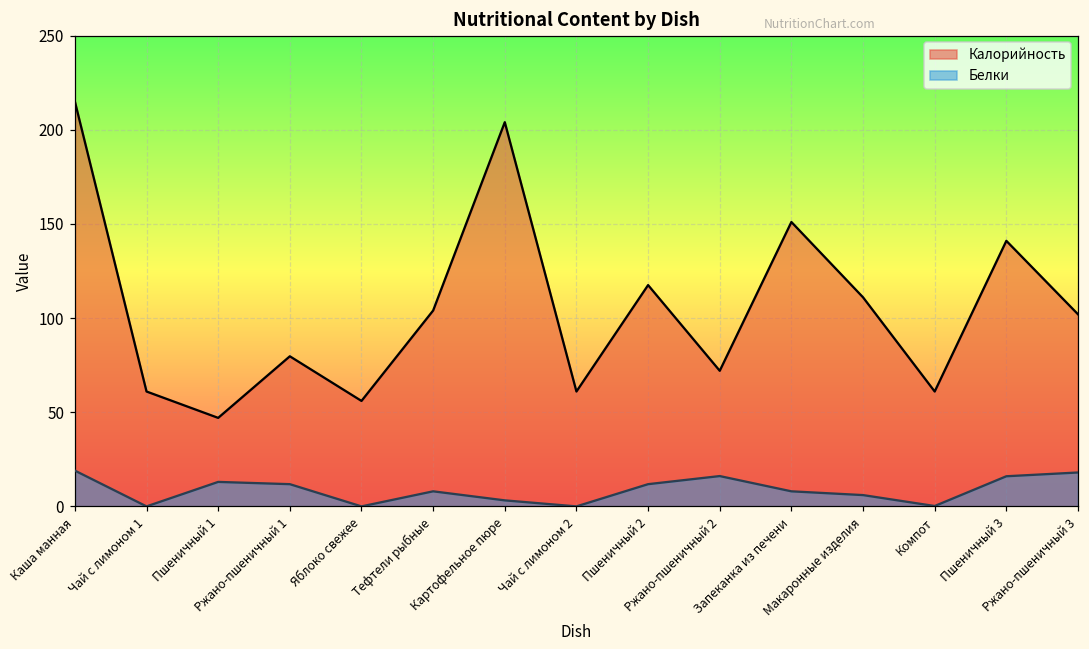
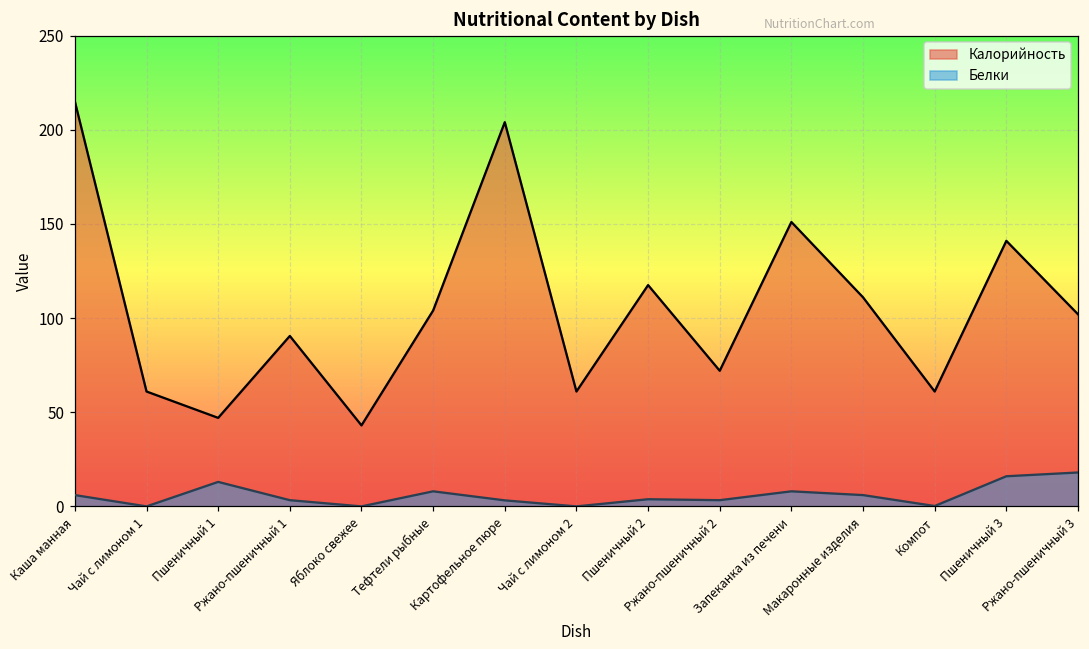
Белки, Каша манная: 19 -> 6
Калорийность, Ржано-пшеничный 1: 80 -> 91
Белки, Ржано-пшеничный 1: 12 -> 3
Калорийность, Яблоко свежее: 56 -> 43
Белки, Пшеничный 2: 12 -> 4
Белки, Ржано-пшеничный 2: 16 -> 3
